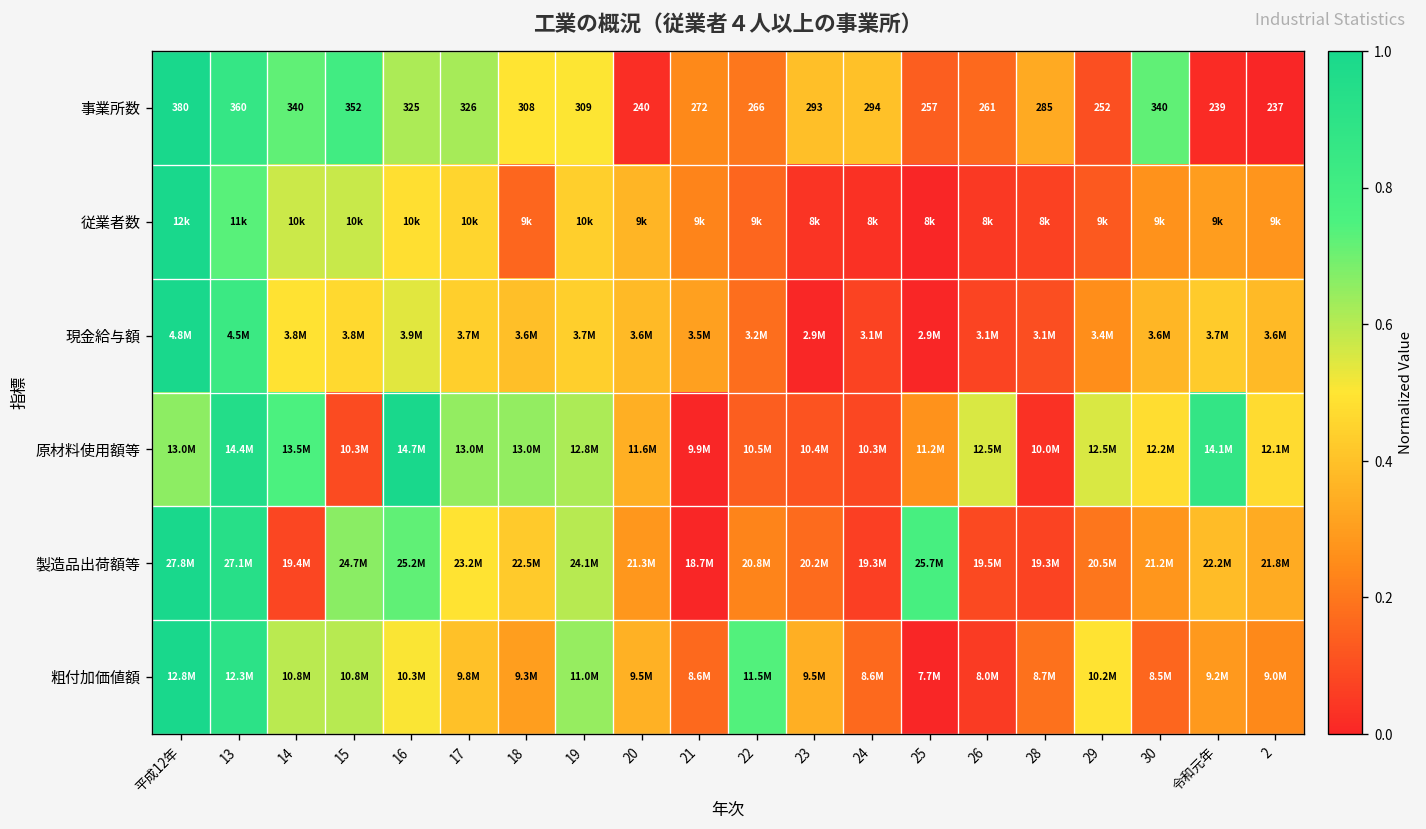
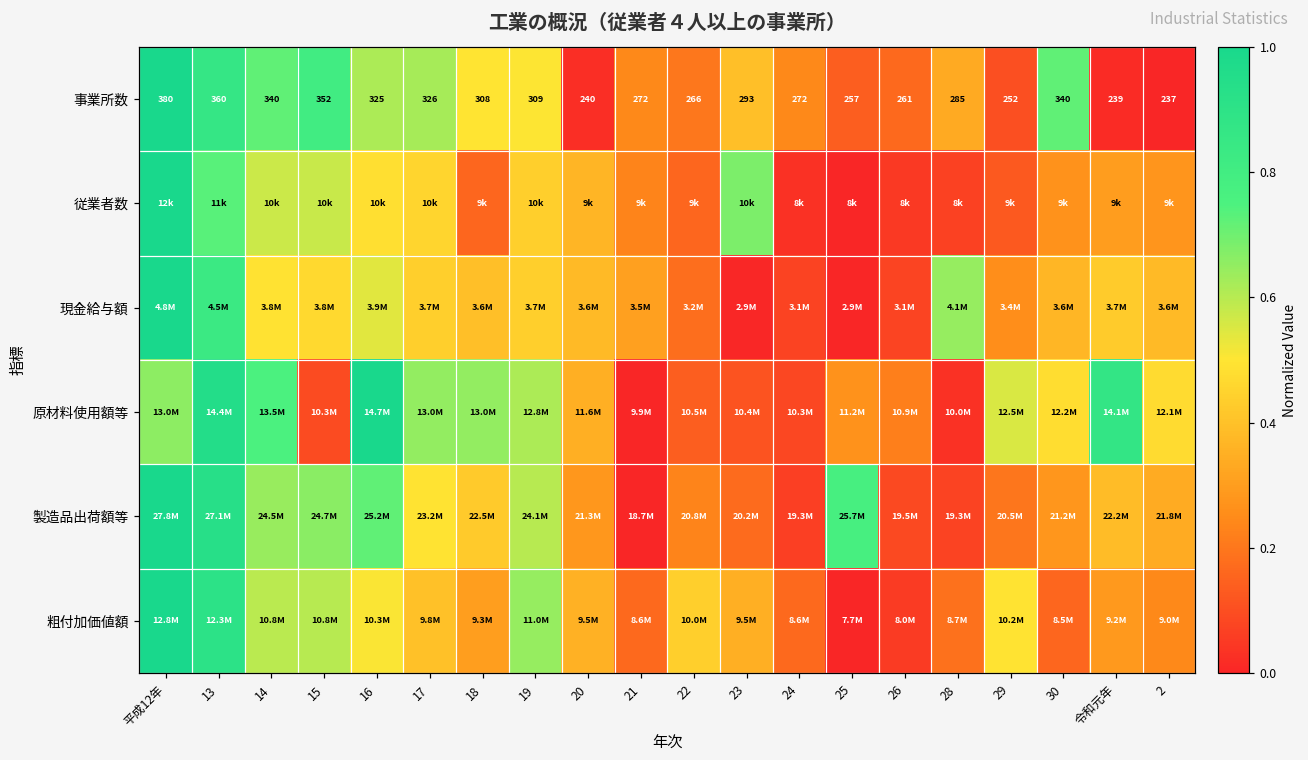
事業所数, 24: 294 -> 272
従業者数, 23: 8k -> 10k
現金給与額, 28: 3.1M -> 4.1M
原材料使用額等, 26: 12.5M -> 10.9M
製造品出荷額等, 14: 19.4M -> 24.5M
粗付加価値額, 22: 11.5M -> 10.0M
